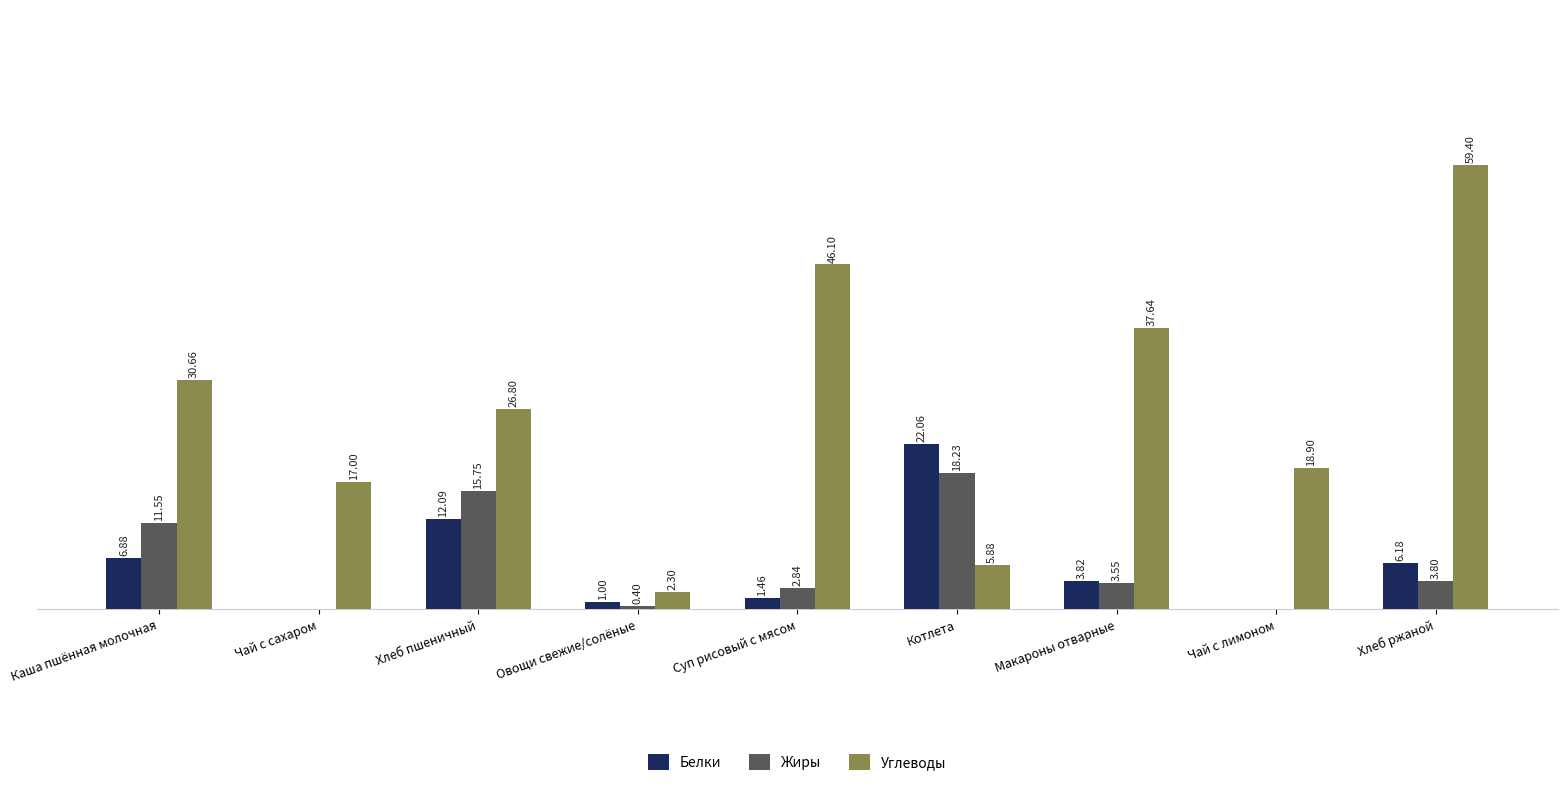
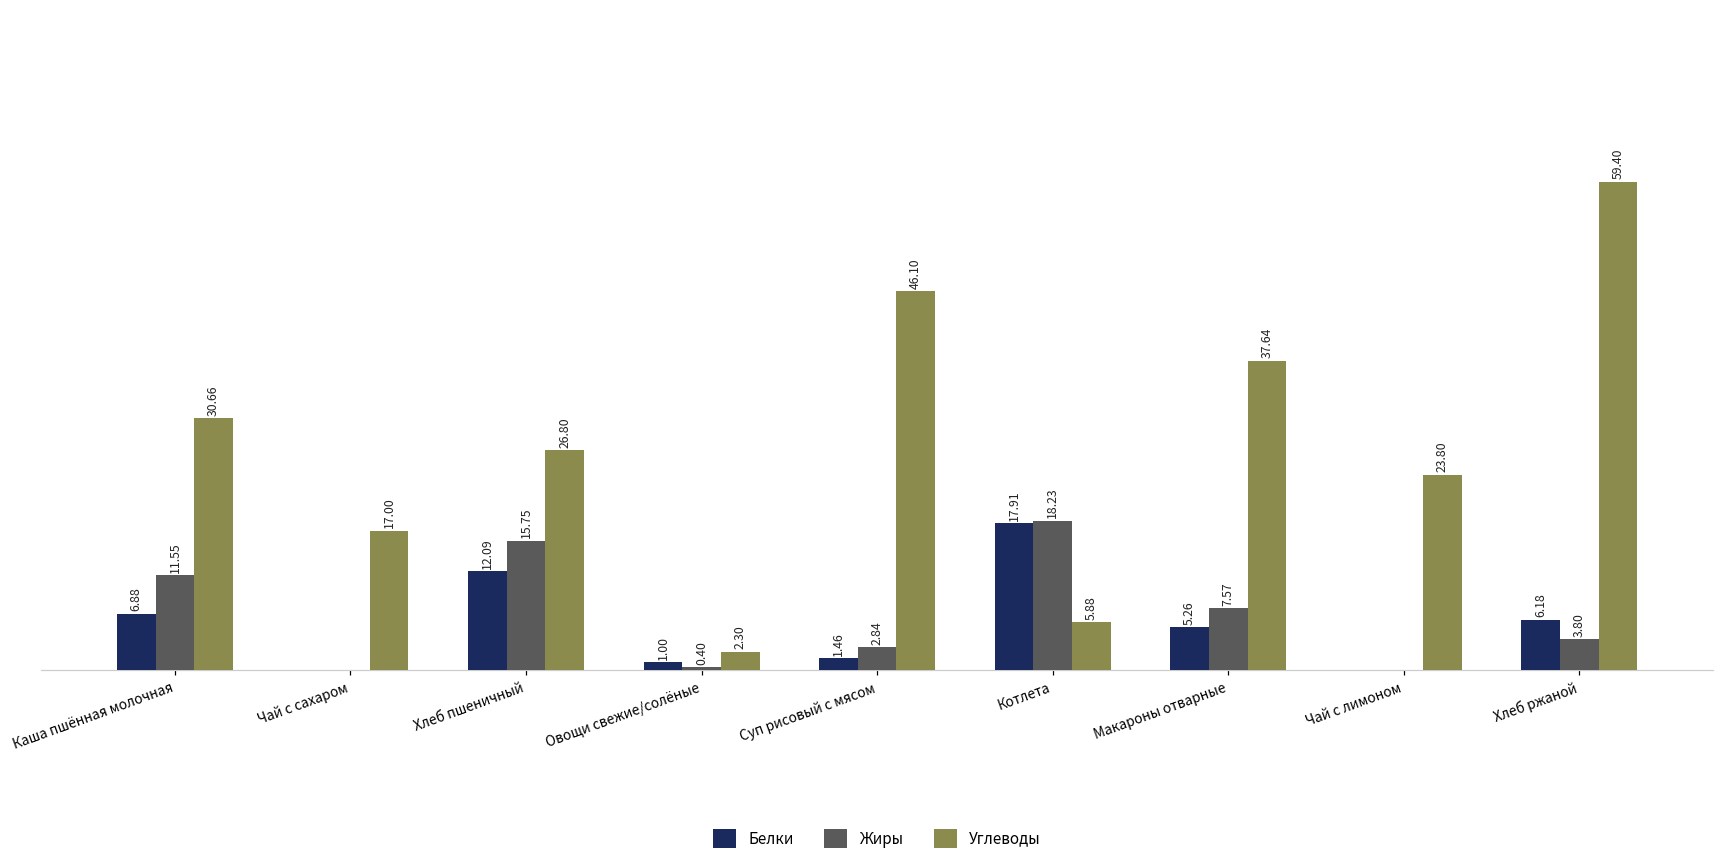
Белки, Котлета: 22.06 -> 17.91
Белки, Макароны отварные: 3.82 -> 5.26
Жиры, Макароны отварные: 3.55 -> 7.57
Углеводы, Чай с лимоном: 18.90 -> 23.80
